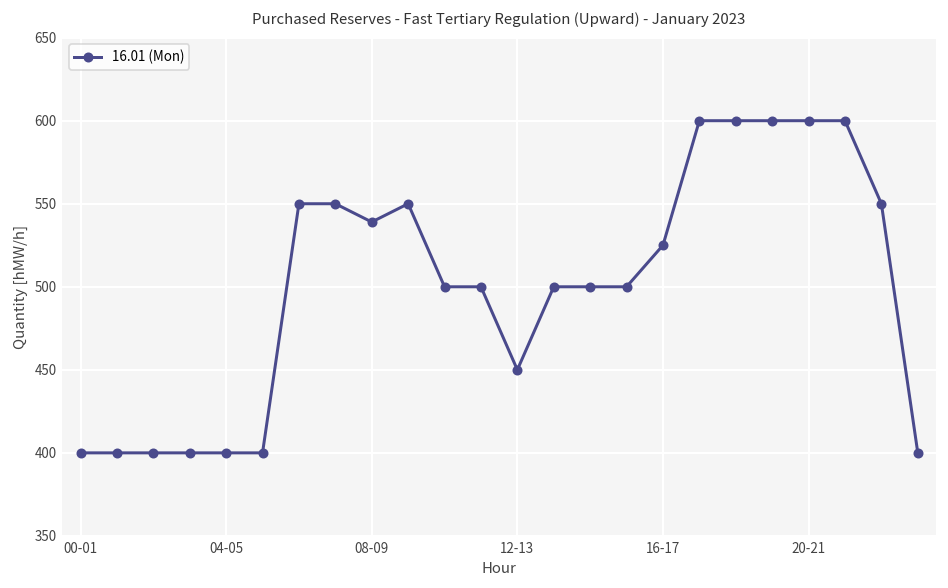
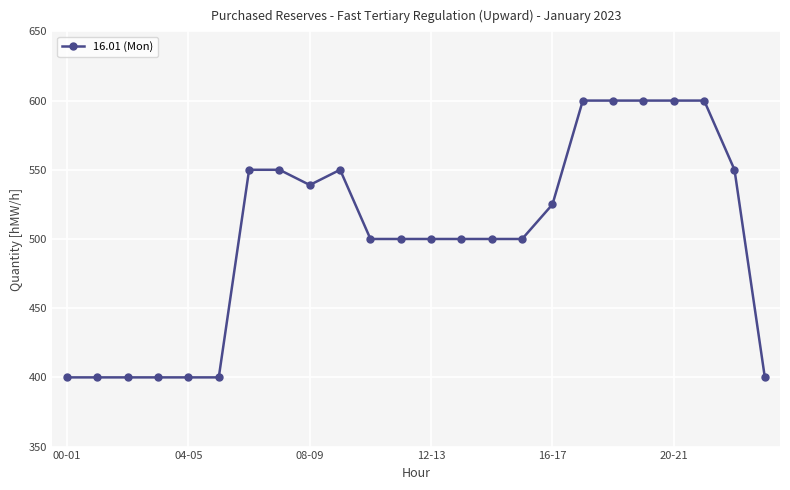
12-13: 450 -> 500
